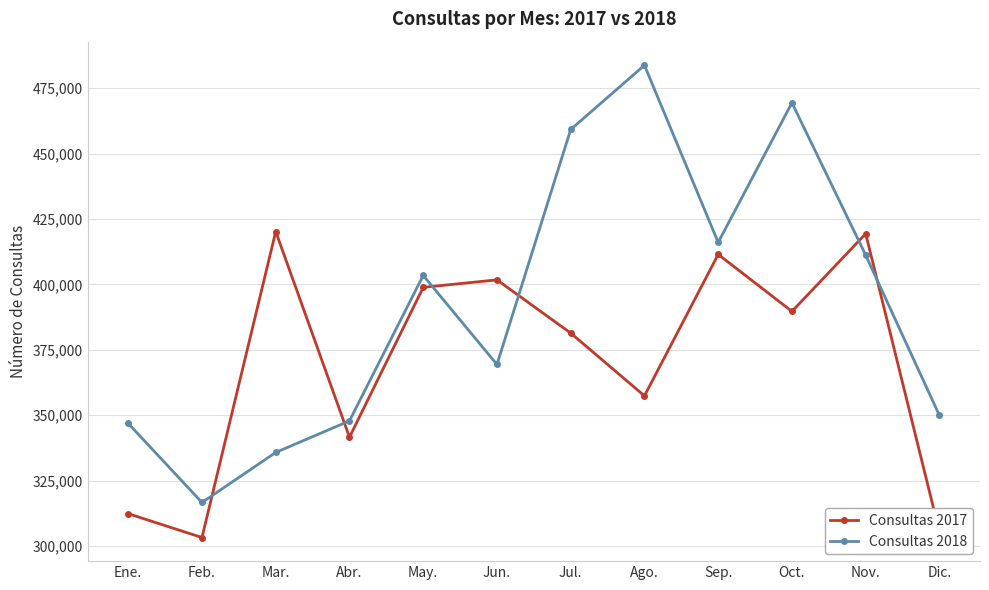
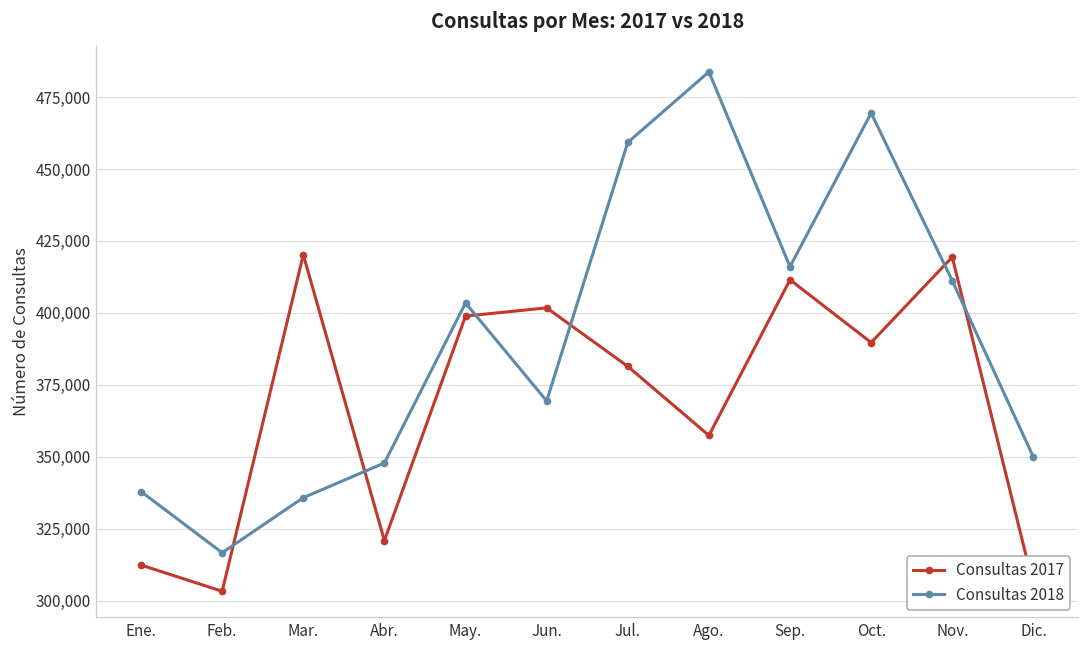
Consultas 2018, Ene.: 347,000 -> 338,000
Consultas 2017, Abr.: 342,000 -> 321,000
